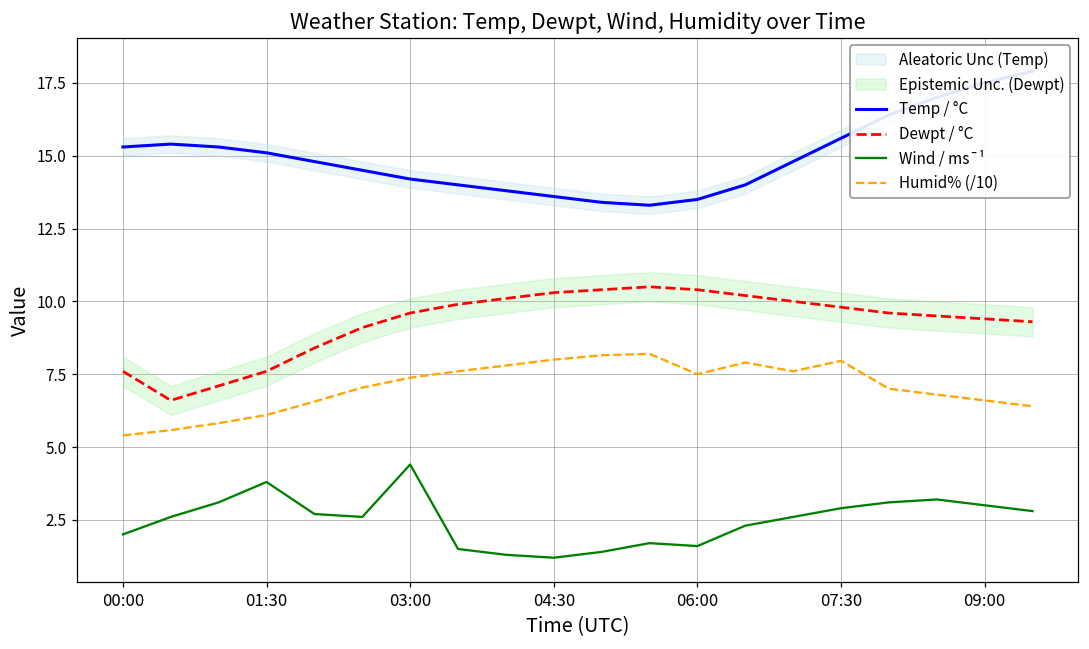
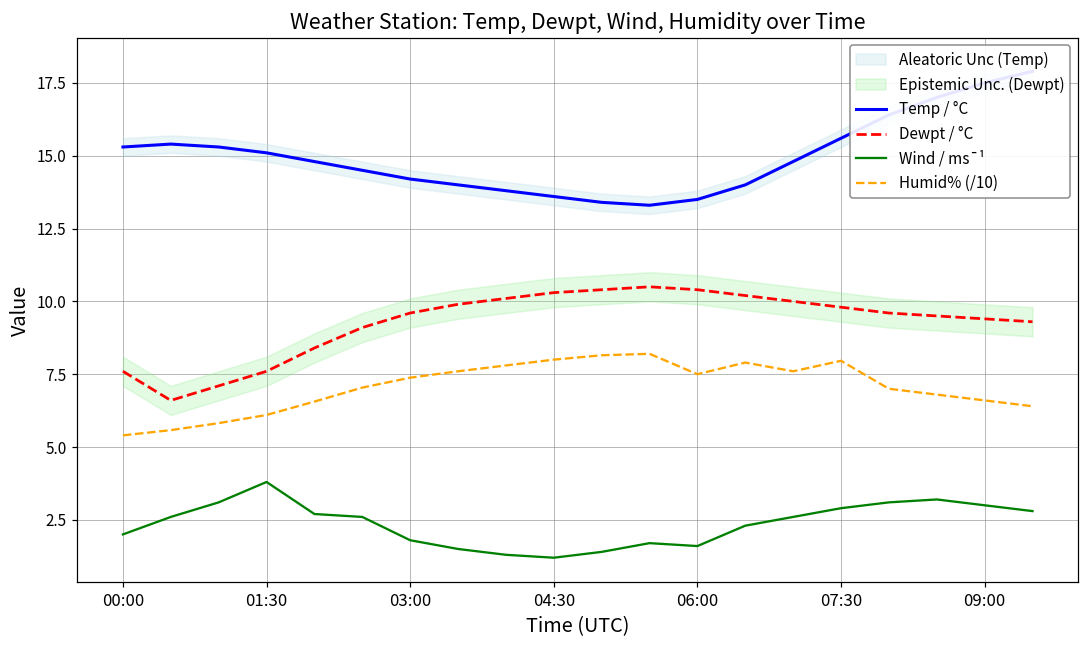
Wind / ms¯¹, 03:00: 4.4 -> 1.8
